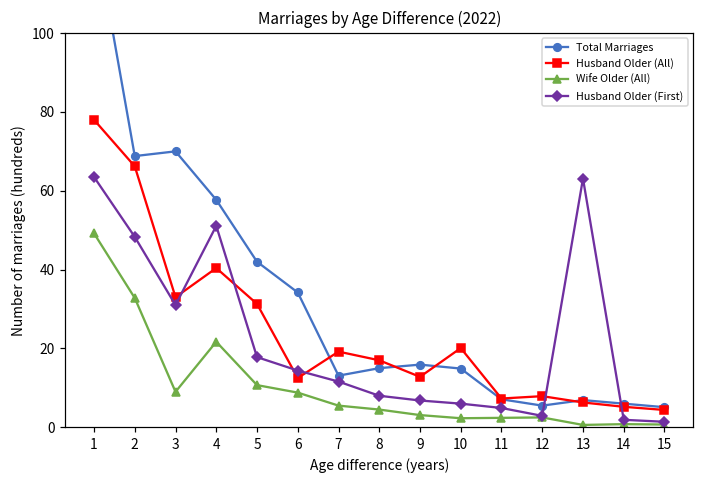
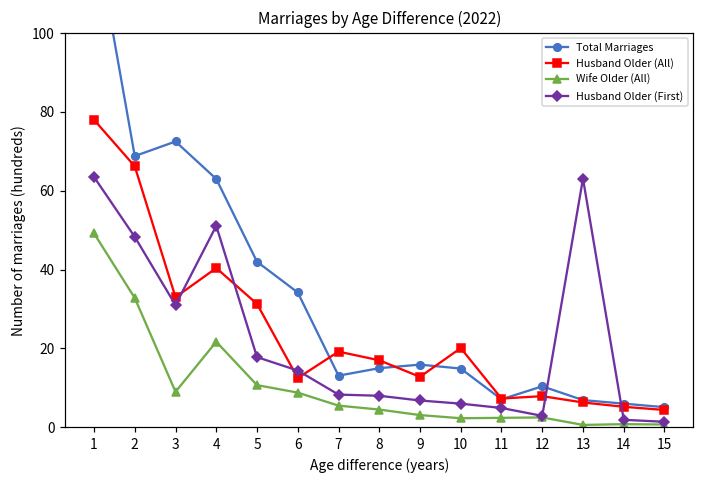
Total Marriages, 3: 70 -> 73
Total Marriages, 4: 58 -> 63
Husband Older (First), 7: 12 -> 8
Total Marriages, 12: 6 -> 10
